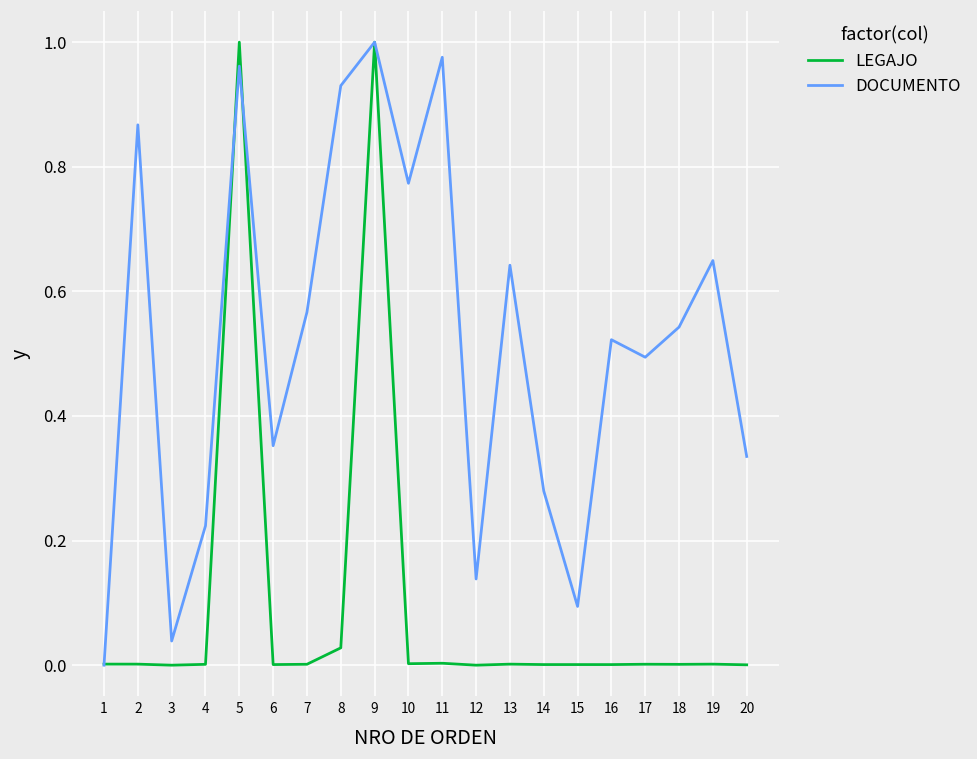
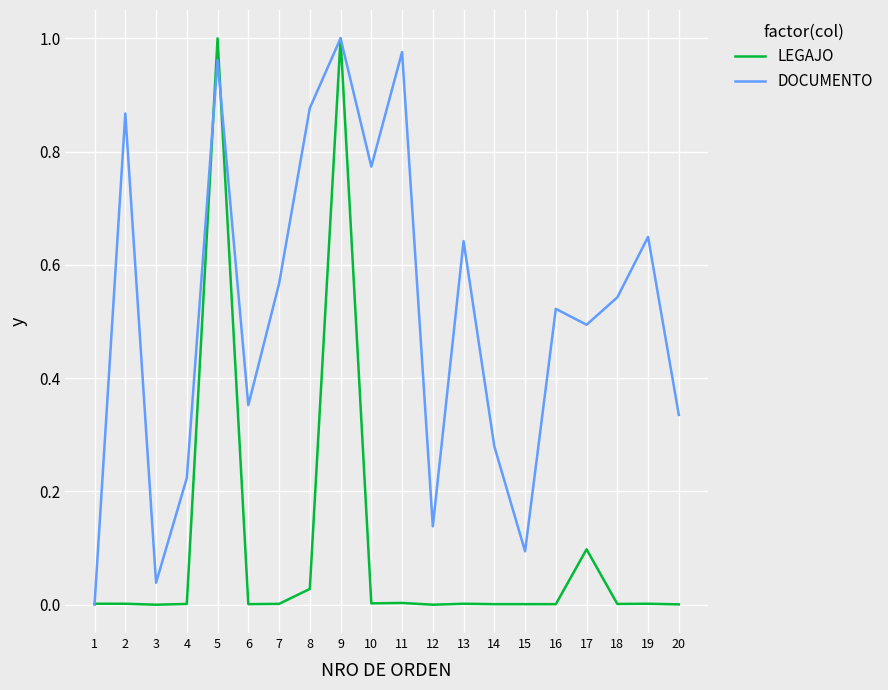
DOCUMENTO, 8: 0.93 -> 0.88
LEGAJO, 17: 0.00 -> 0.10
